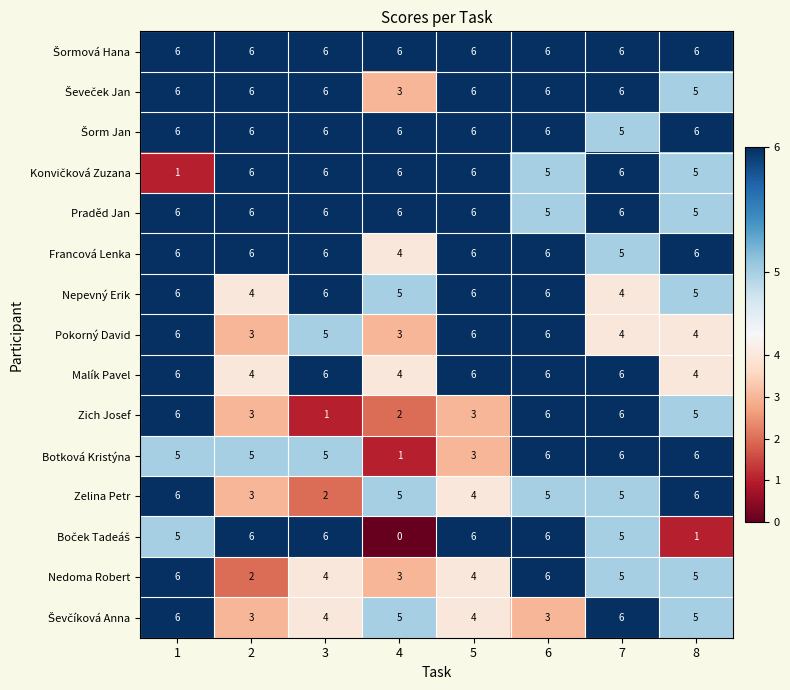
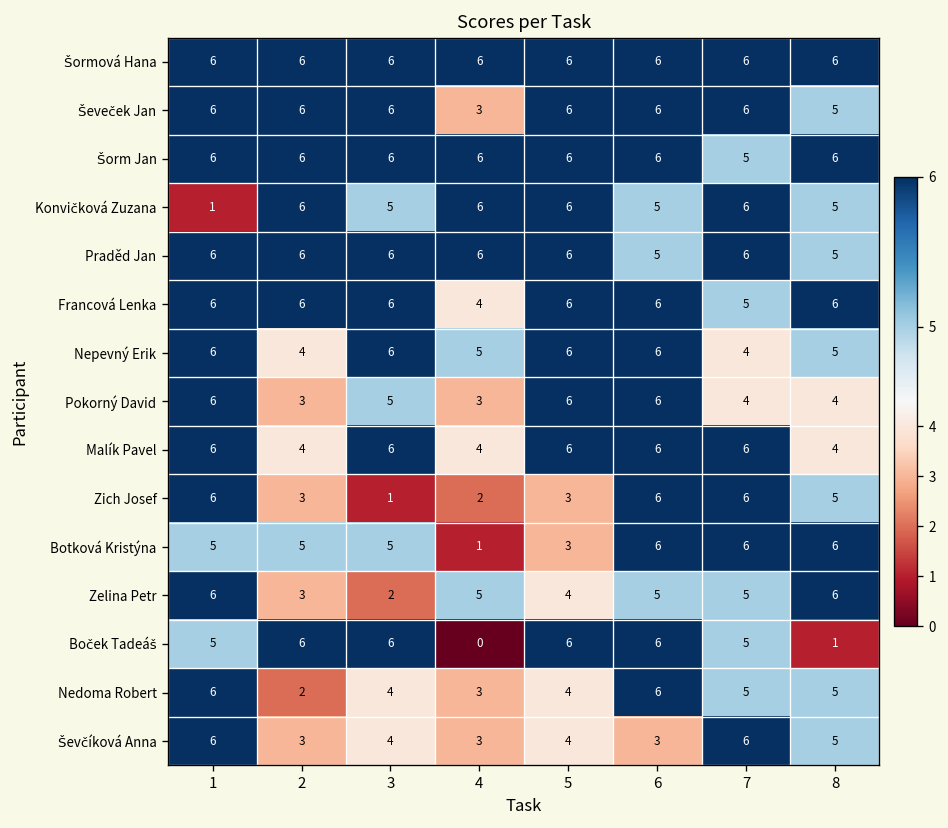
Konvičková Zuzana, 3: 6 -> 5
Ševčíková Anna, 4: 5 -> 3
